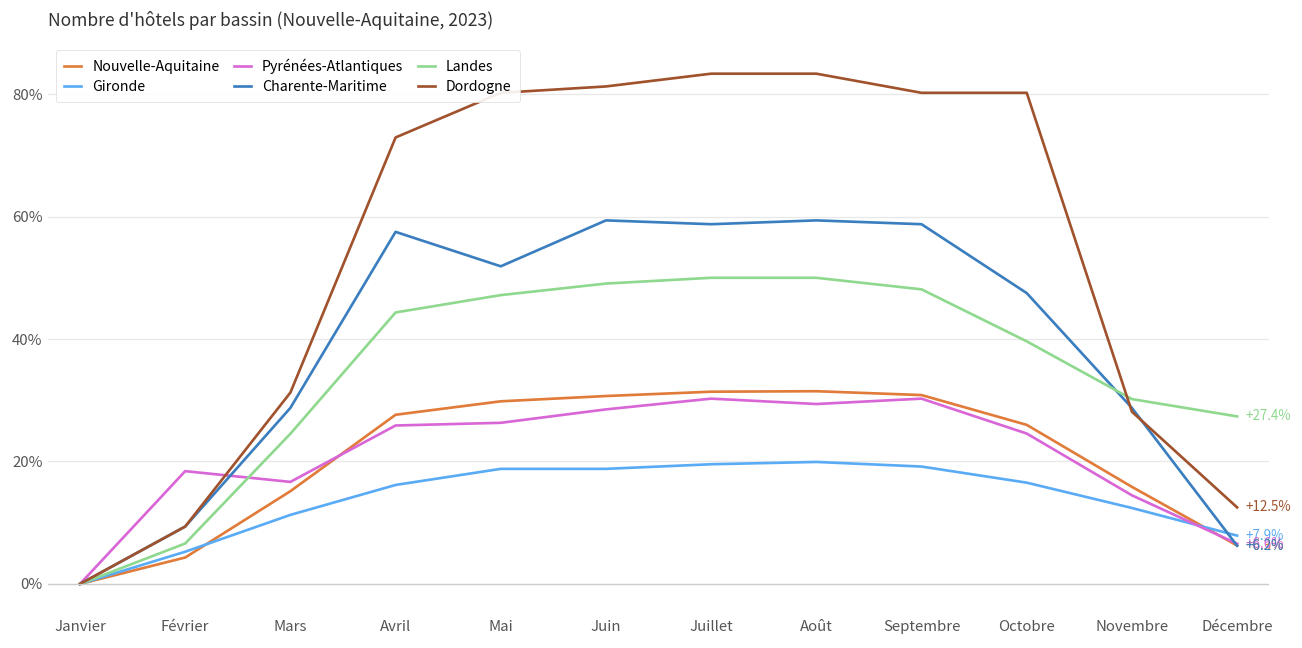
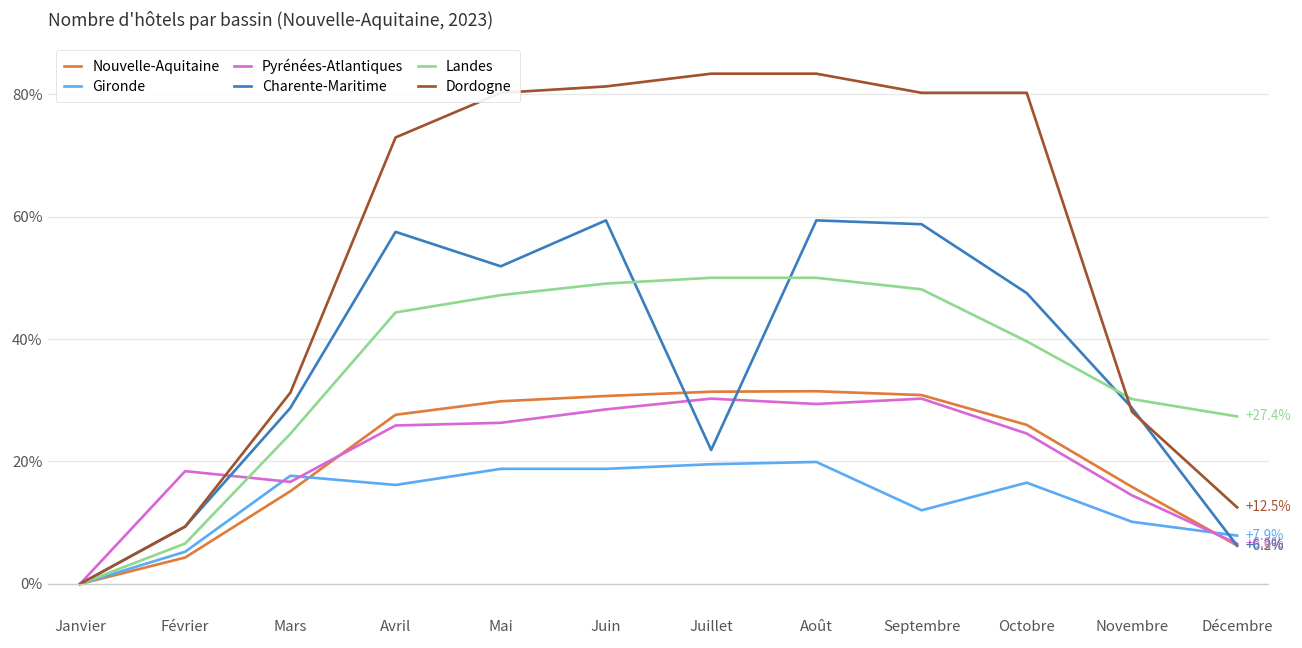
Gironde, Mars: 11% -> 18%
Charente-Maritime, Juillet: 59% -> 22%
Gironde, Septembre: 19% -> 12%
Gironde, Novembre: 12% -> 10%
